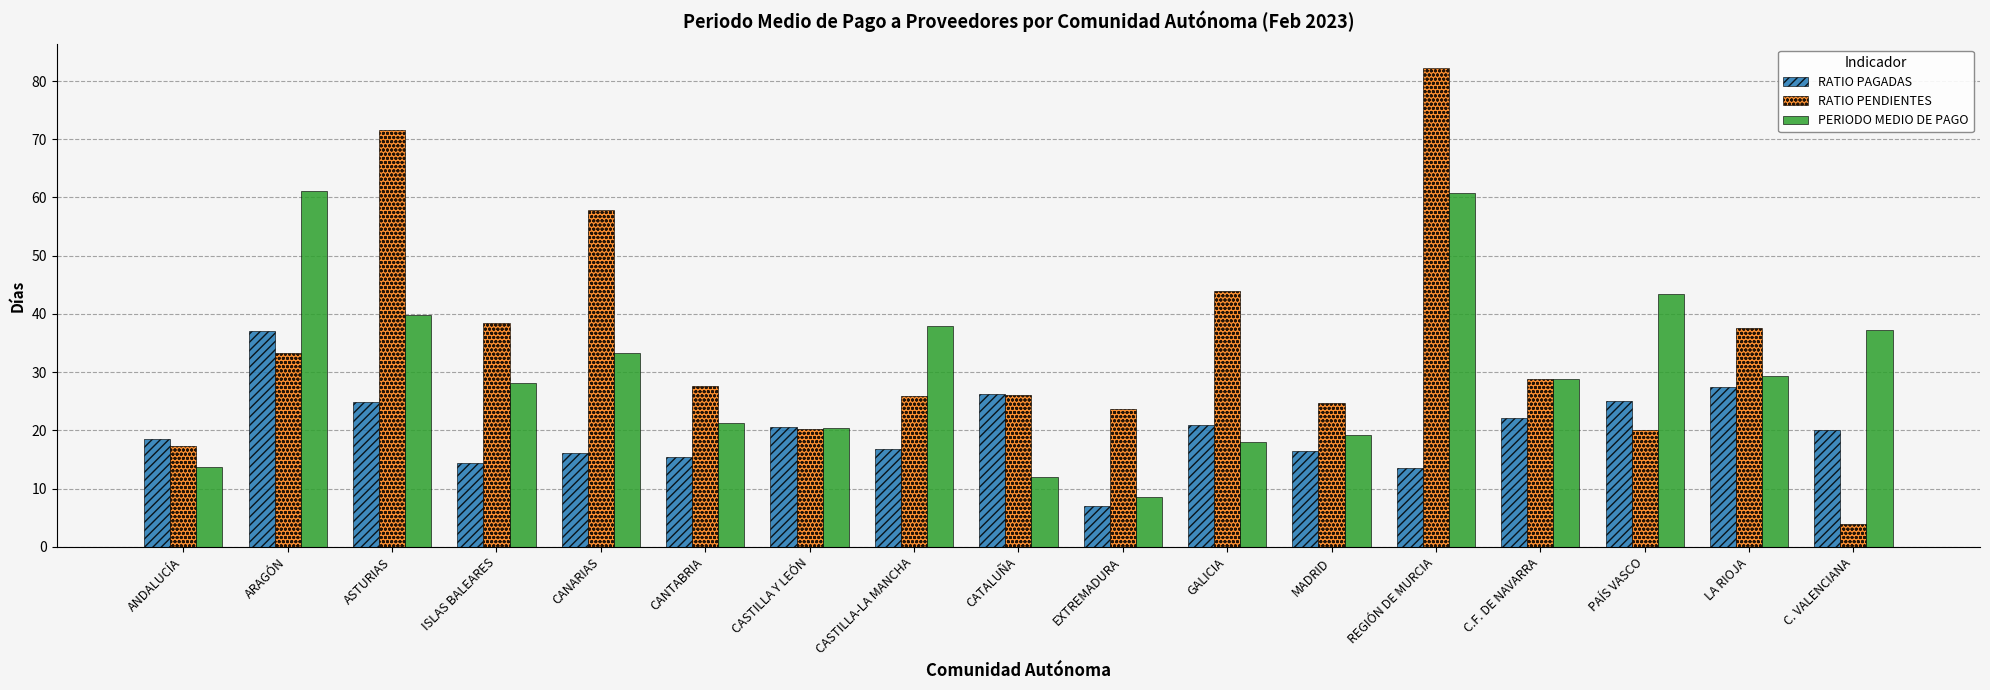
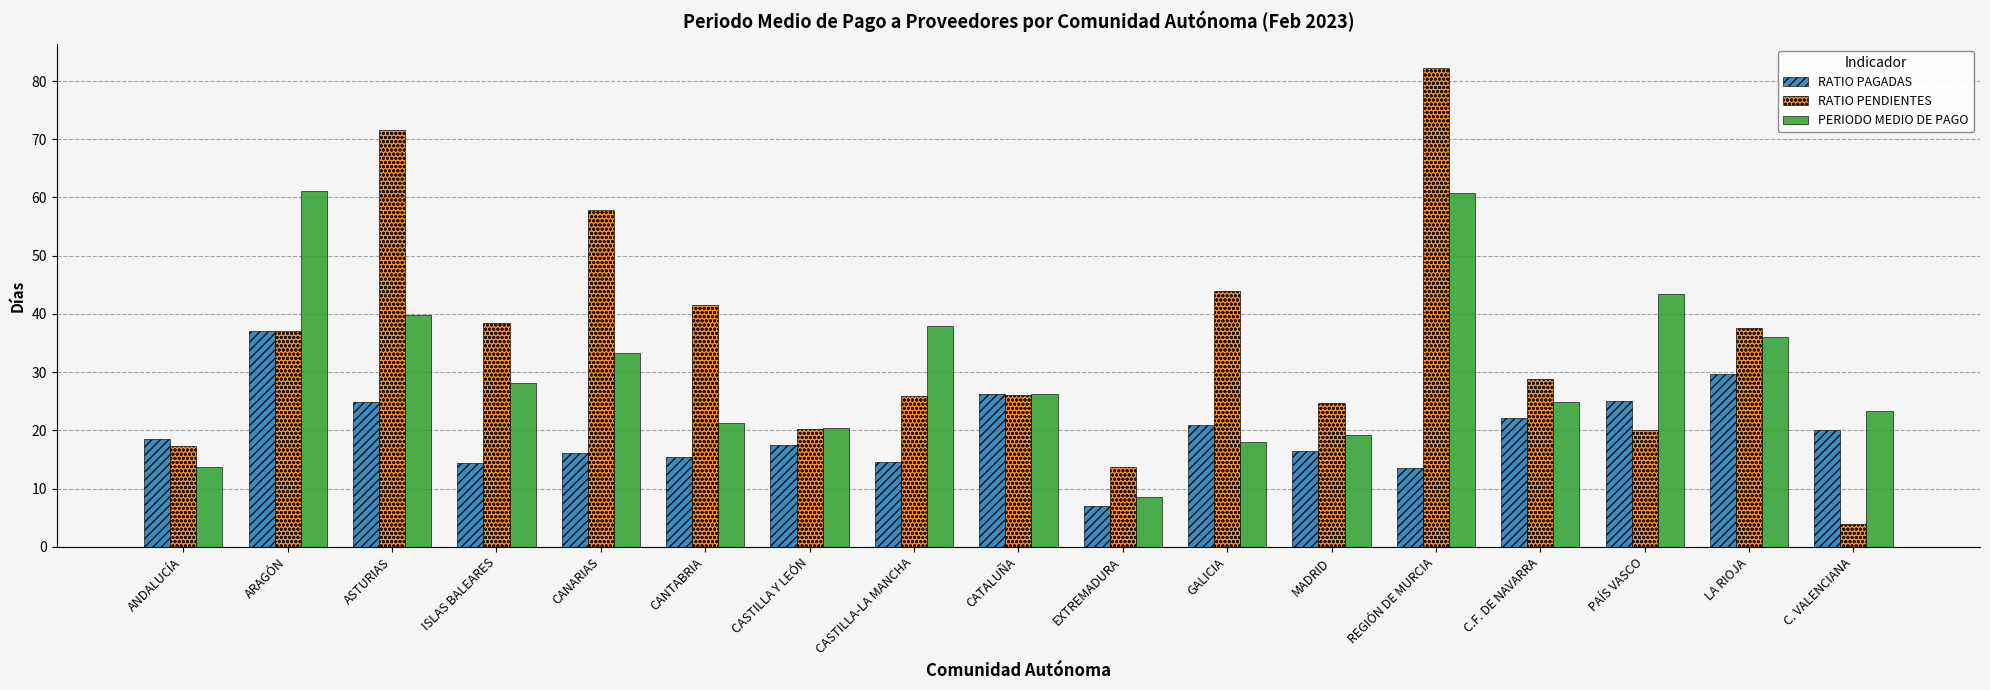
RATIO PENDIENTES, ARAGÓN: 33 -> 37
RATIO PENDIENTES, CANTABRIA: 28 -> 41
RATIO PAGADAS, CASTILLA Y LEÓN: 21 -> 17
RATIO PAGADAS, CASTILLA-LA MANCHA: 17 -> 15
PERIODO MEDIO DE PAGO, CATALUÑA: 12 -> 26
RATIO PENDIENTES, EXTREMADURA: 24 -> 14
PERIODO MEDIO DE PAGO, C.F. DE NAVARRA: 29 -> 25
RATIO PAGADAS, LA RIOJA: 27 -> 30
PERIODO MEDIO DE PAGO, LA RIOJA: 29 -> 36
PERIODO MEDIO DE PAGO, C. VALENCIANA: 37 -> 23
